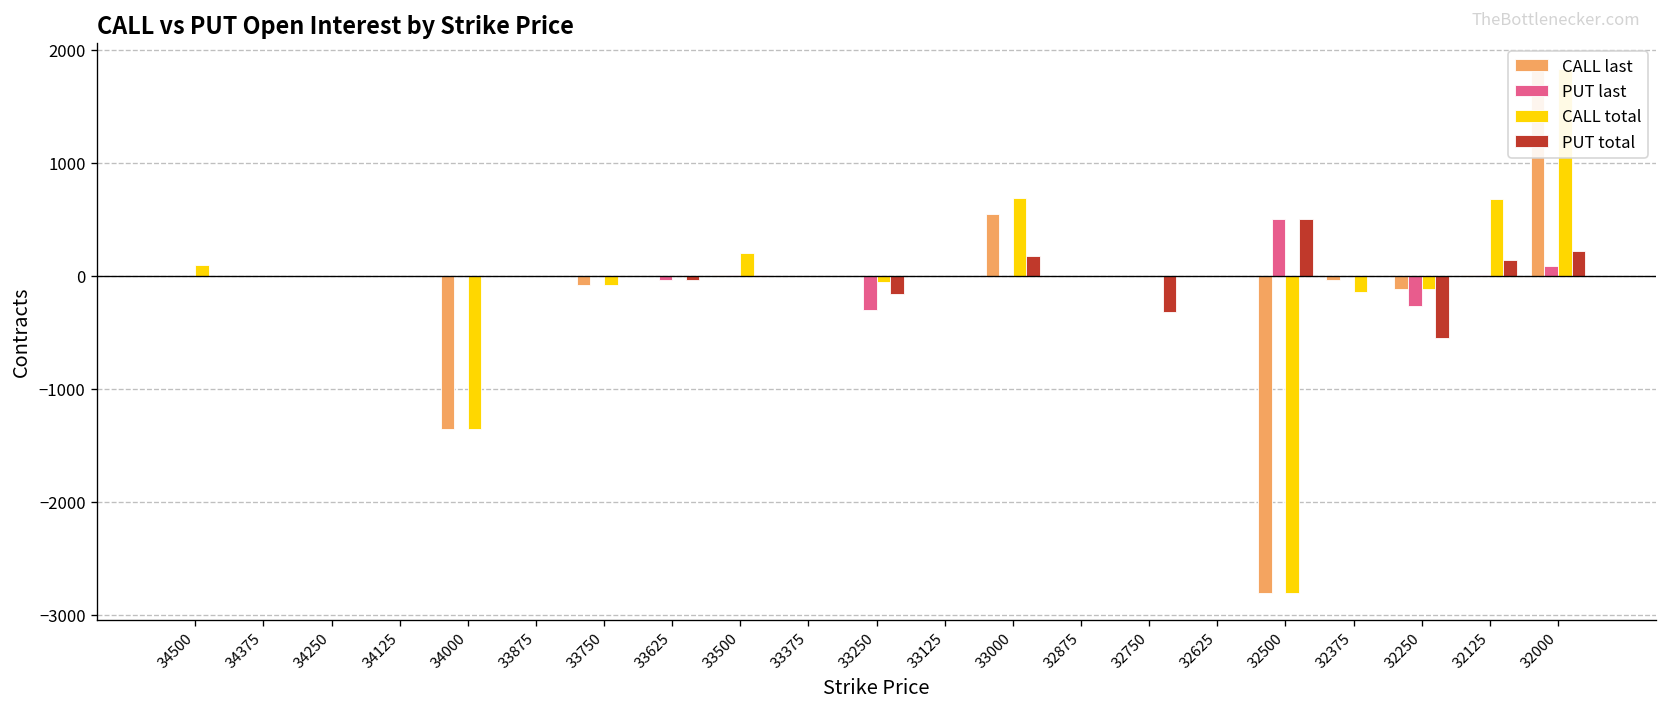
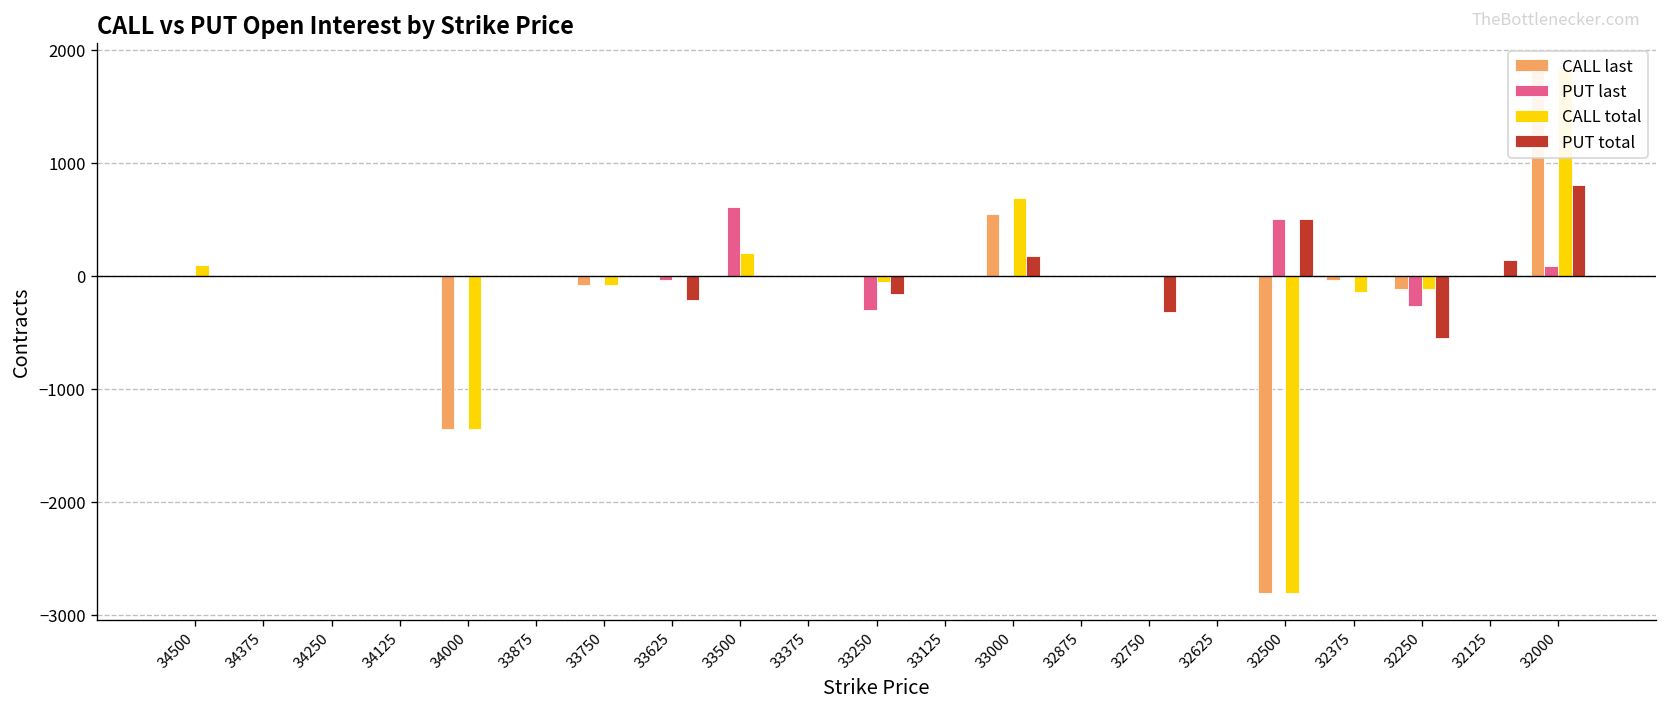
PUT total, 33625: 0 -> -200
PUT last, 33500: 0 -> 600
CALL total, 32125: 700 -> 0
PUT total, 32000: 200 -> 800
